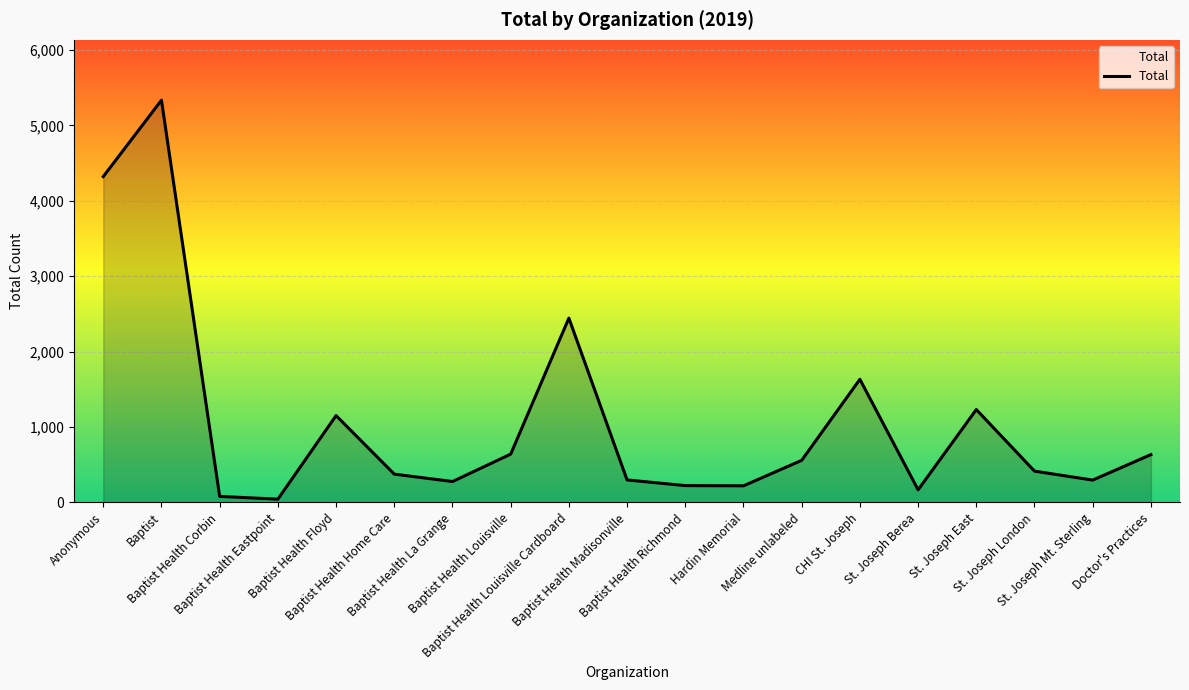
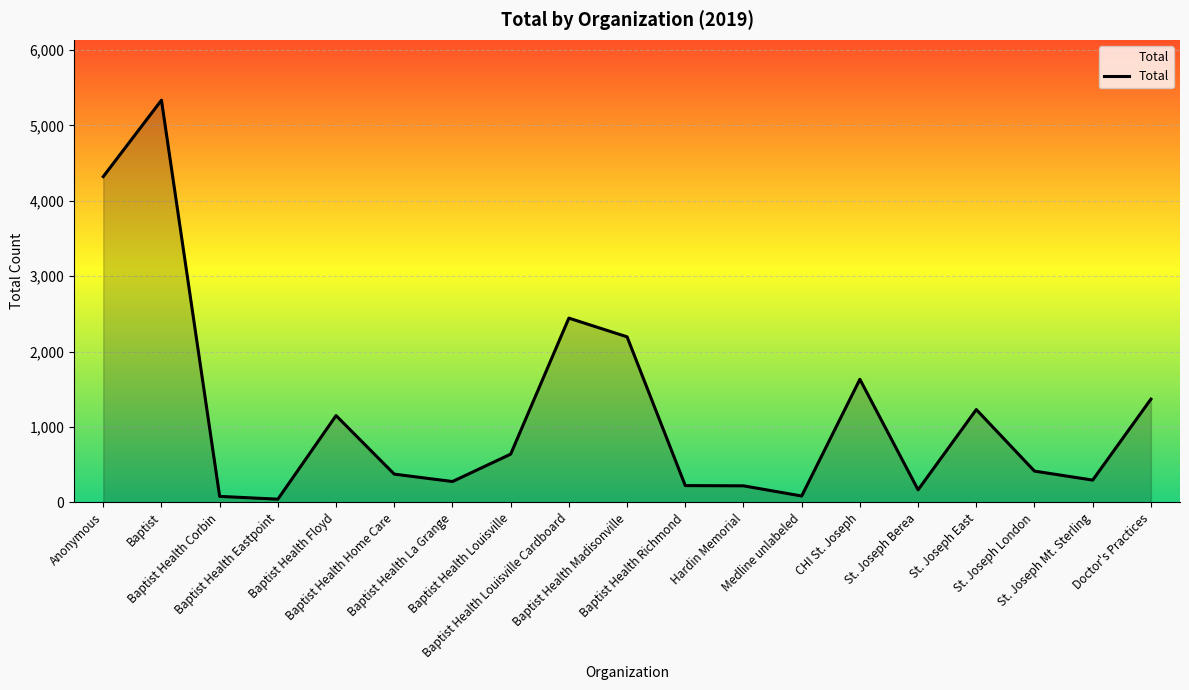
Baptist Health Madisonville: 300 -> 2,200
Medline unlabeled: 600 -> 100
Doctor's Practices: 600 -> 1,400
